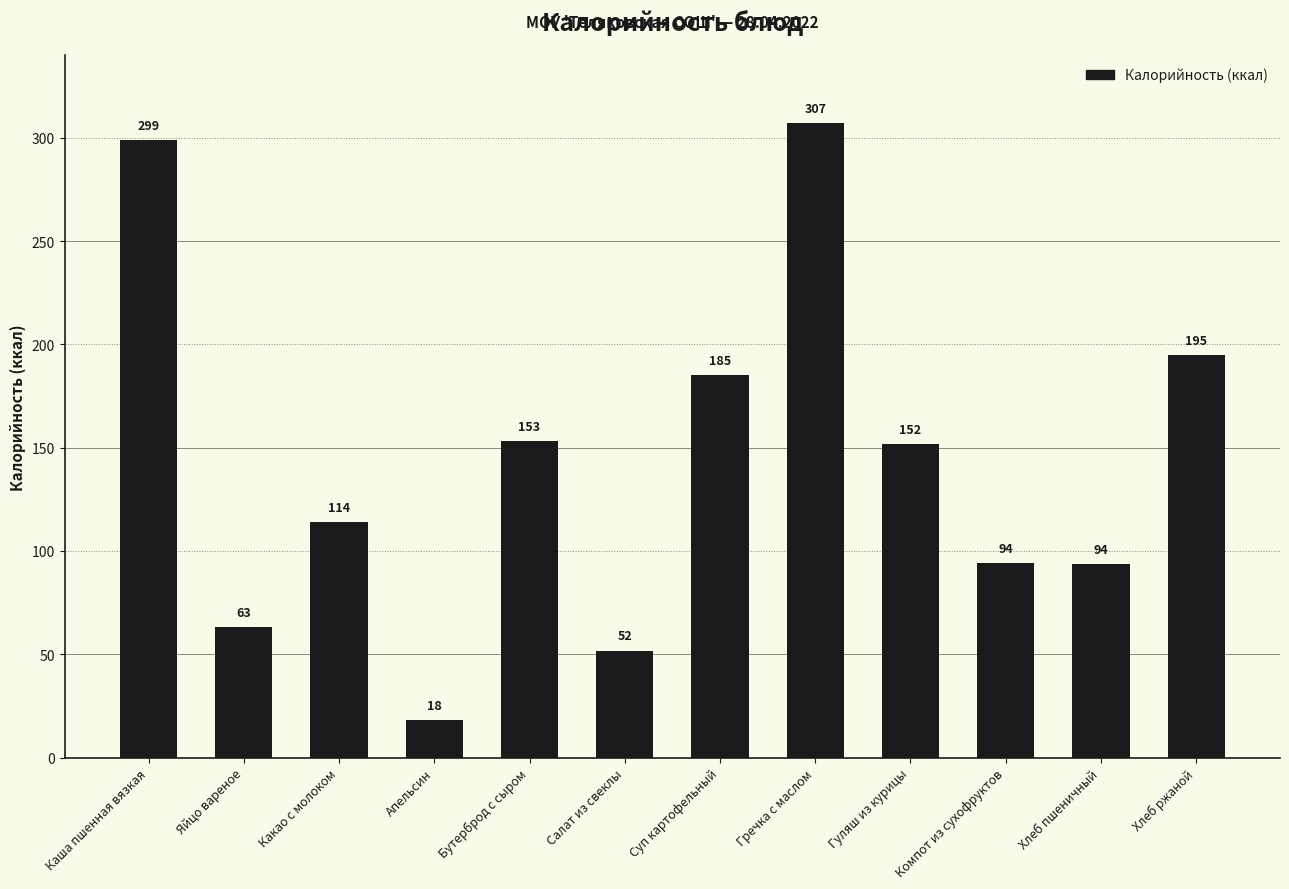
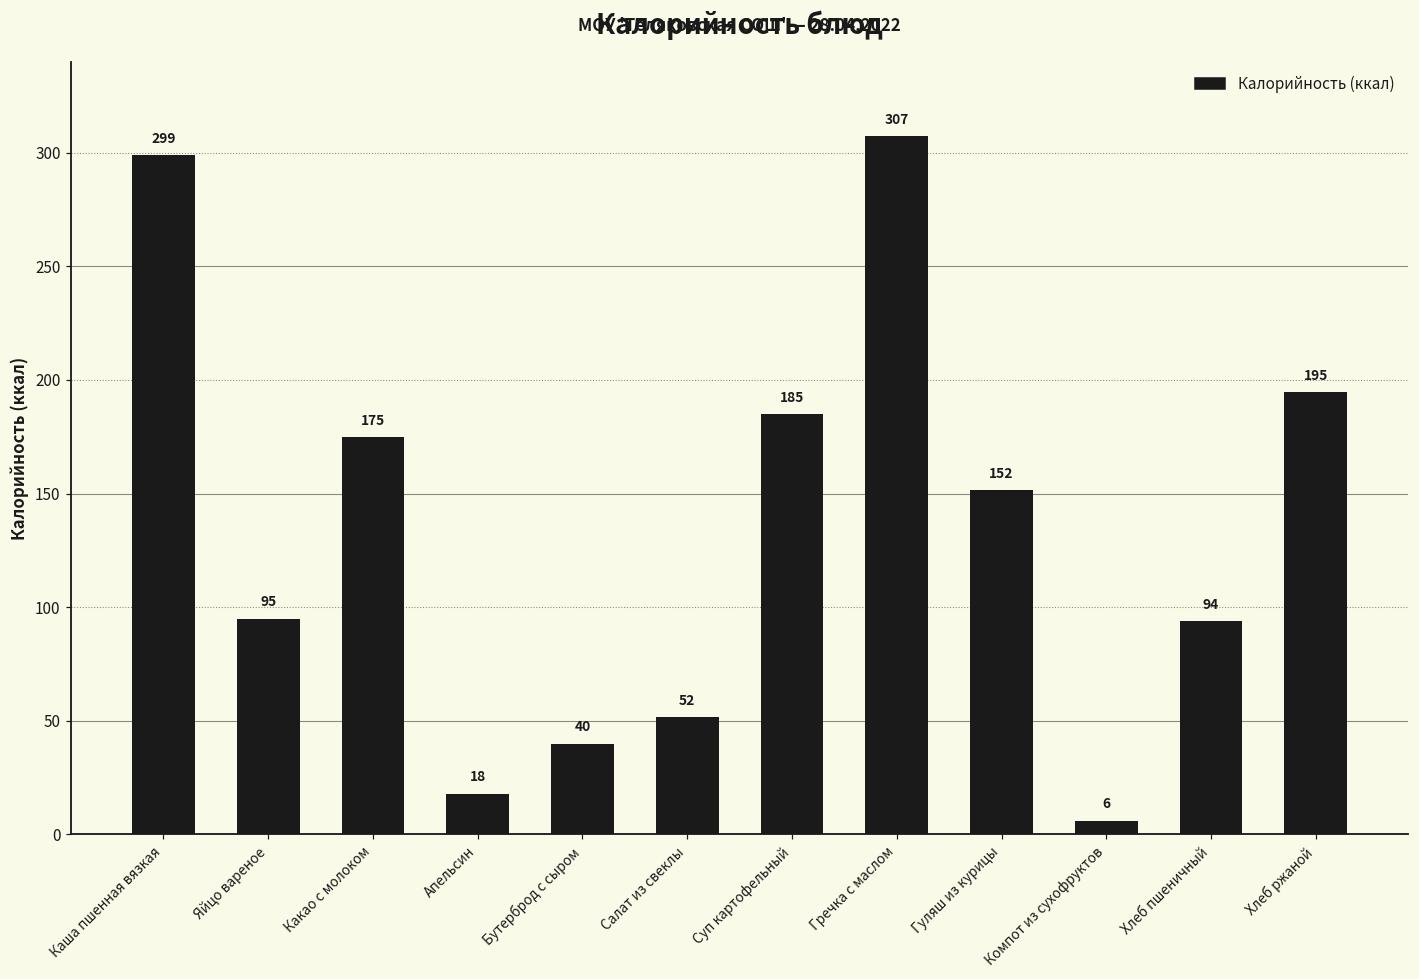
Яйцо вареное: 63 -> 95
Какао с молоком: 114 -> 175
Бутерброд с сыром: 153 -> 40
Компот из сухофруктов: 94 -> 6
